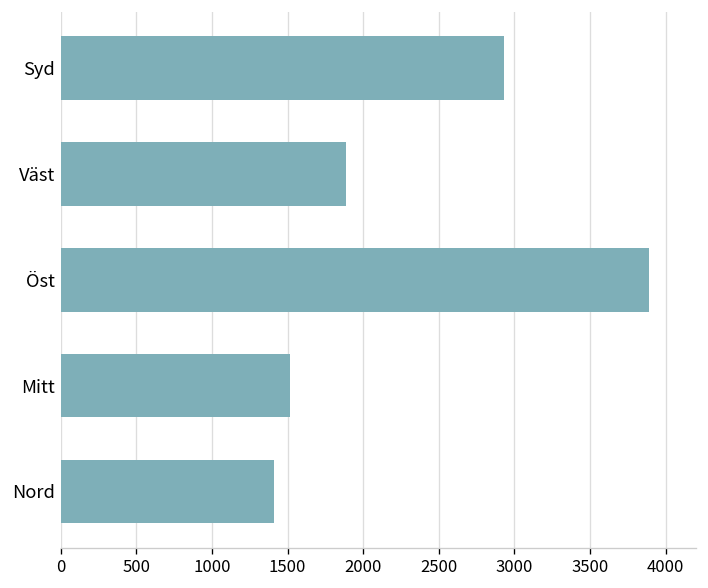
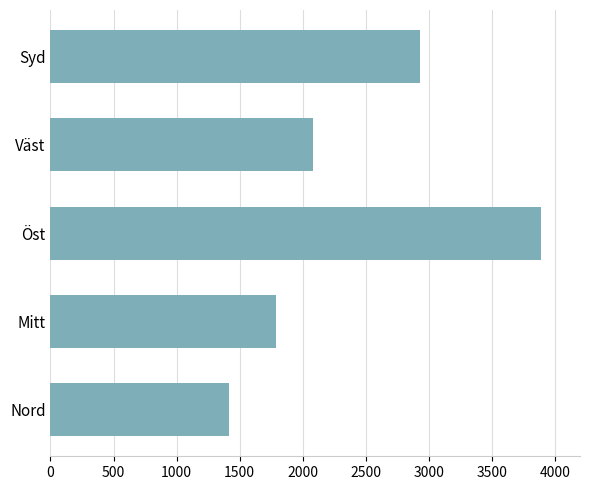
Väst: 1890 -> 2080
Mitt: 1520 -> 1790
